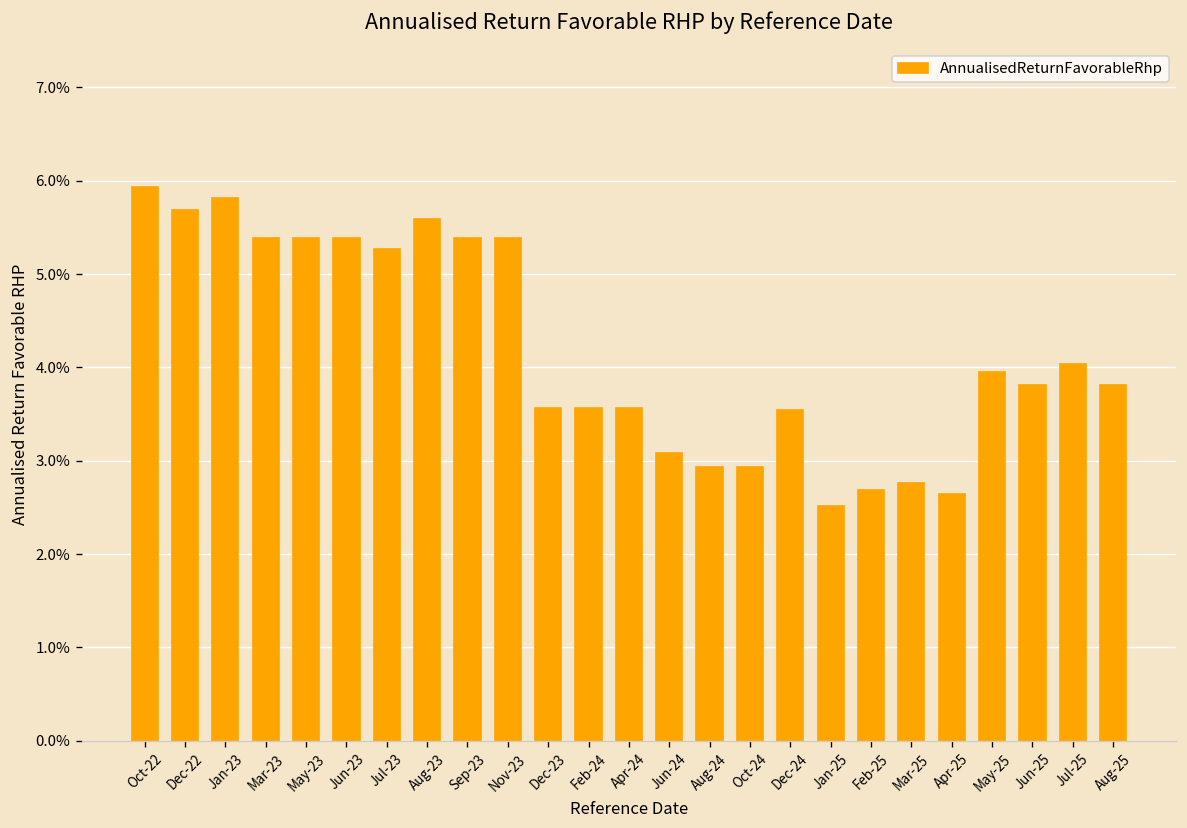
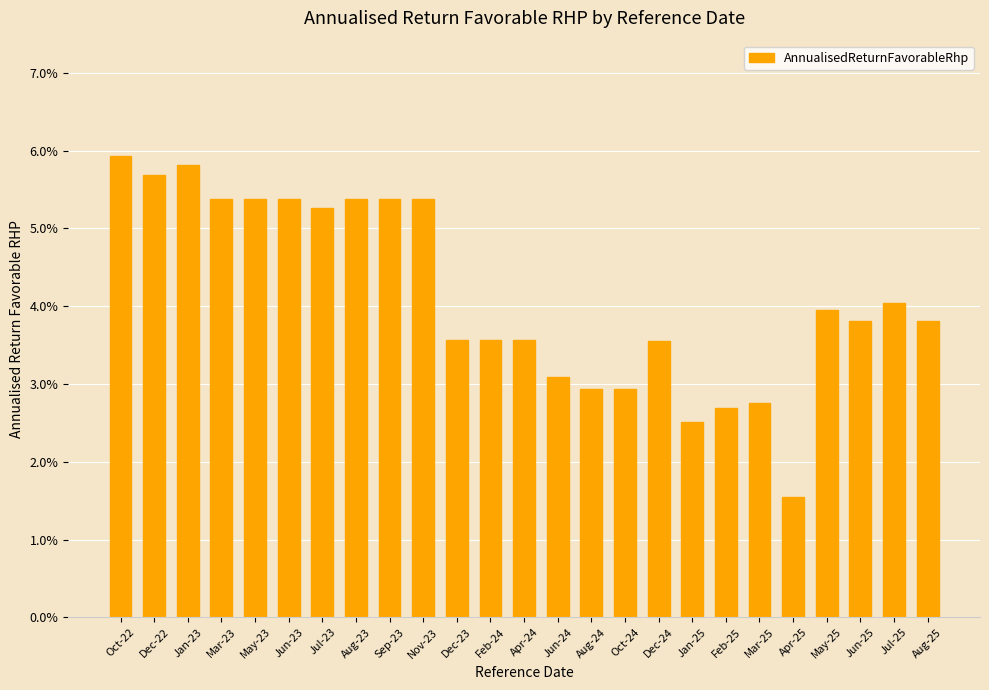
Aug-23: 5.6% -> 5.4%
Apr-25: 2.6% -> 1.5%
